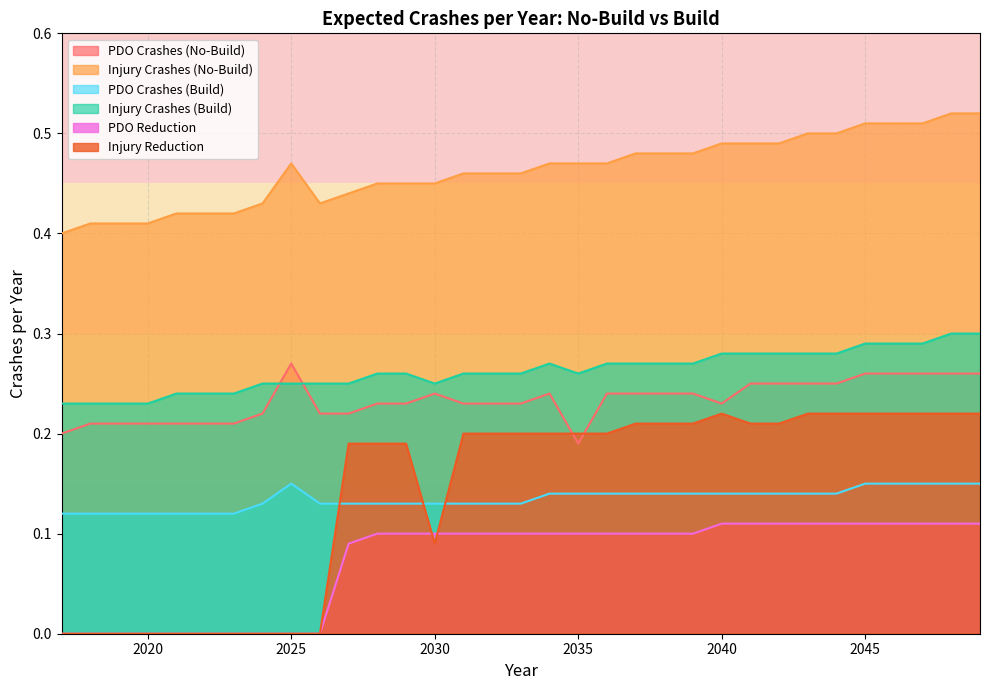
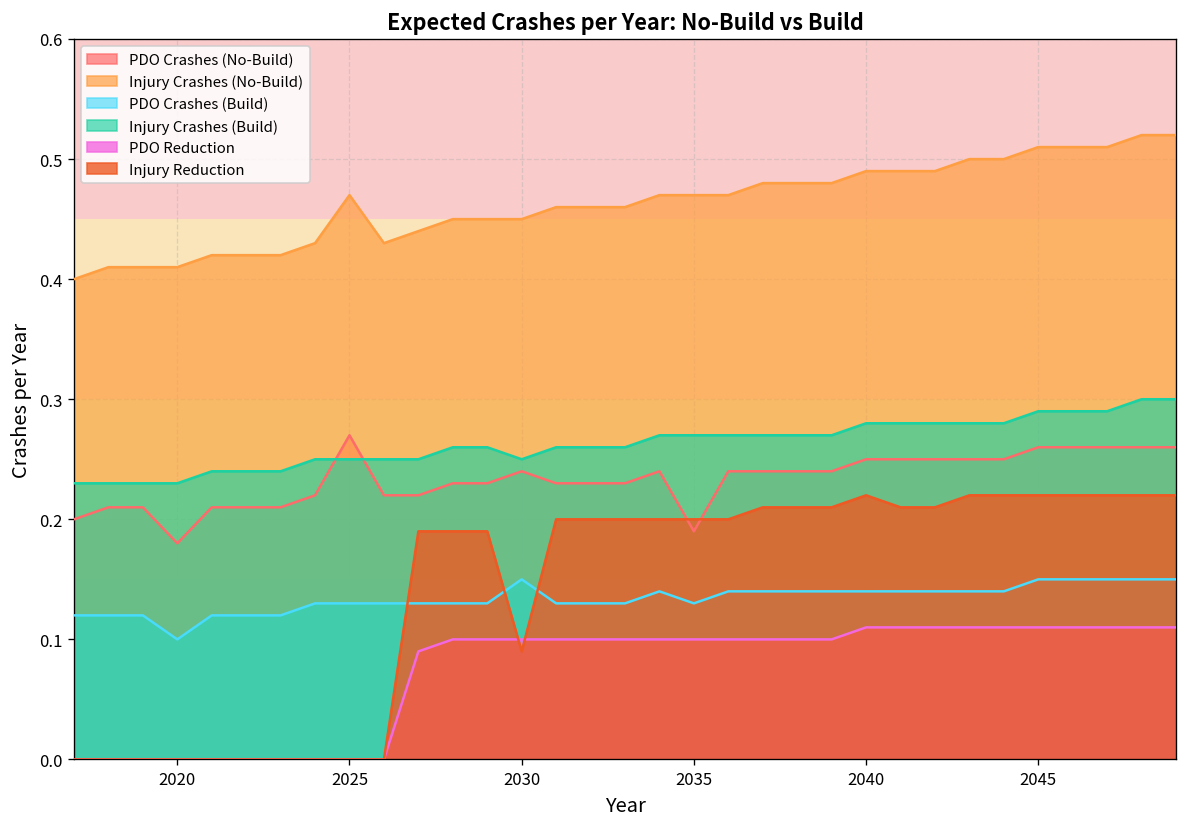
PDO Crashes (No-Build), 2020: 0.21 -> 0.18
PDO Crashes (Build), 2020: 0.12 -> 0.10
PDO Crashes (Build), 2025: 0.15 -> 0.13
PDO Crashes (Build), 2030: 0.13 -> 0.15
PDO Crashes (Build), 2035: 0.14 -> 0.13
Injury Crashes (Build), 2035: 0.26 -> 0.27
PDO Crashes (No-Build), 2040: 0.23 -> 0.25
